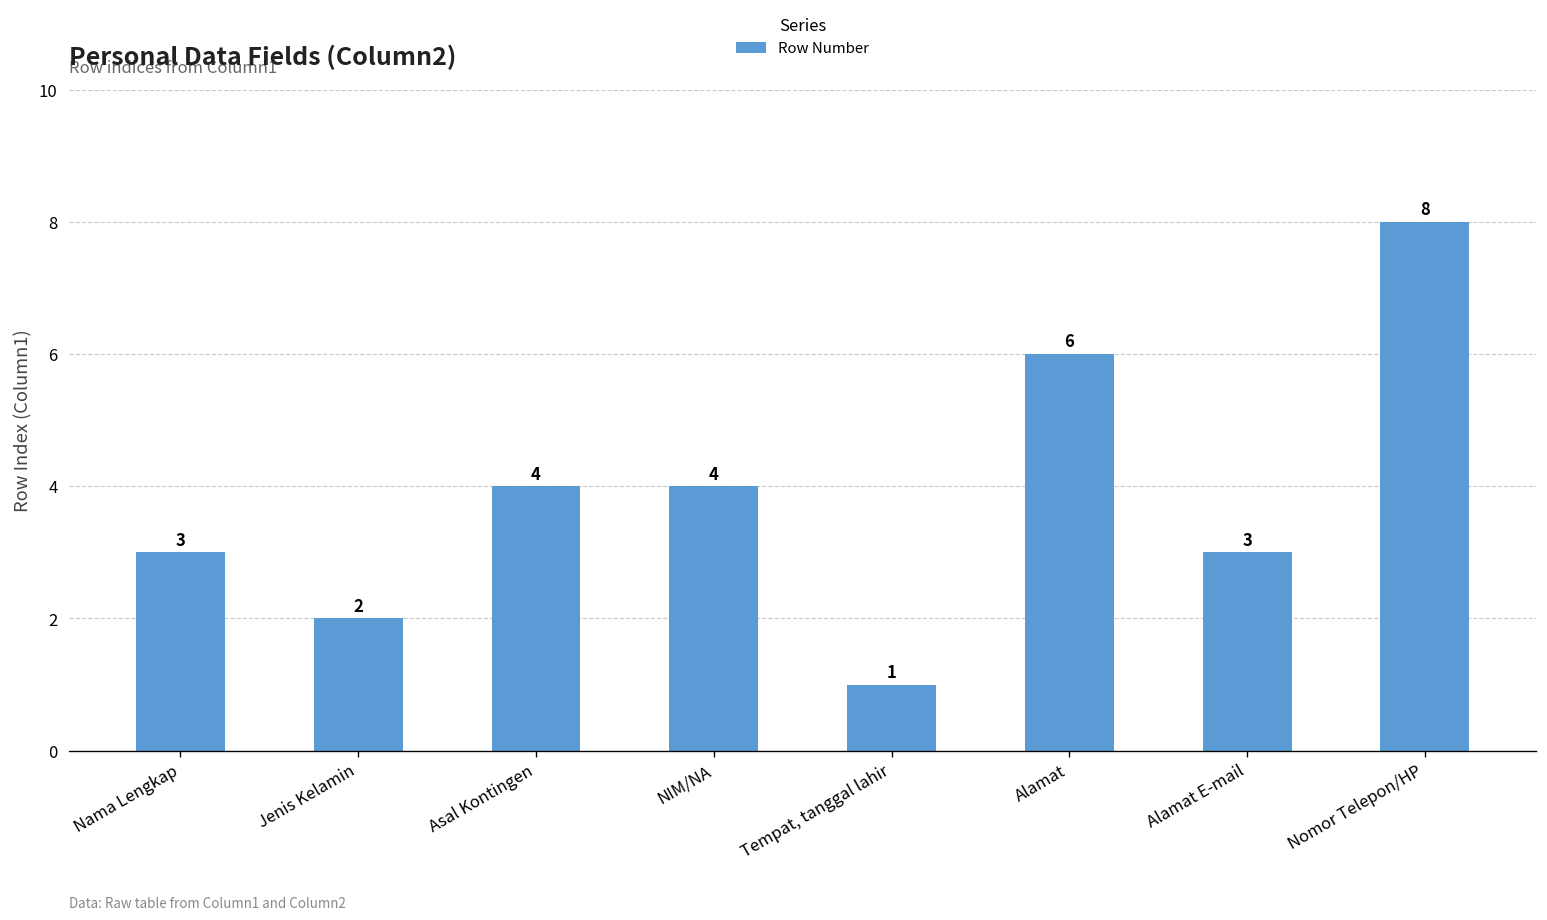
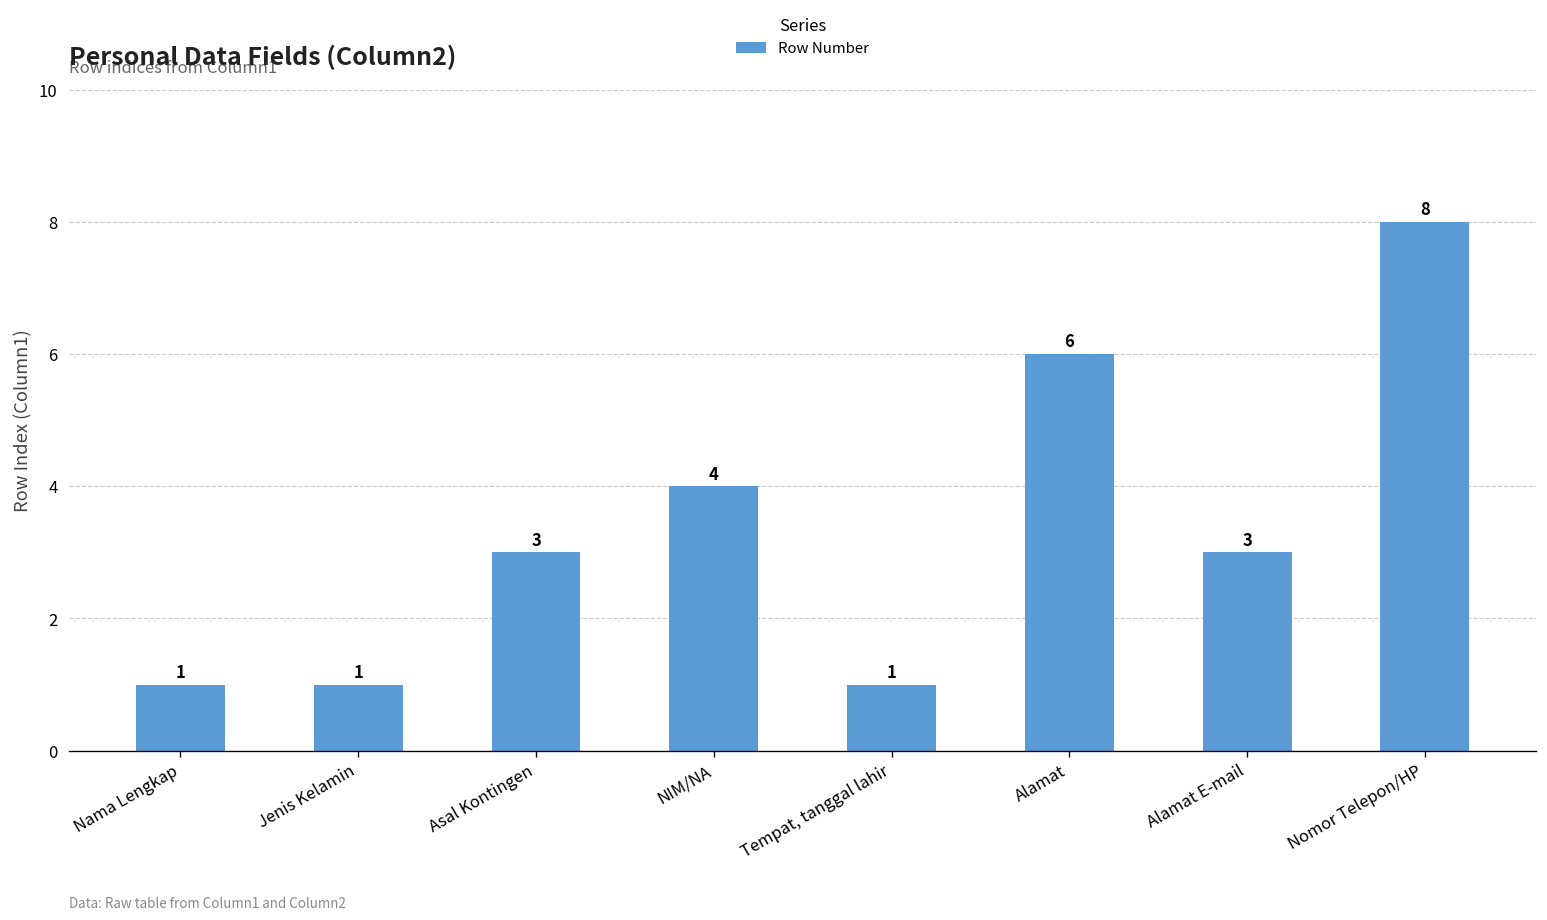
Nama Lengkap: 3 -> 1
Jenis Kelamin: 2 -> 1
Asal Kontingen: 4 -> 3
